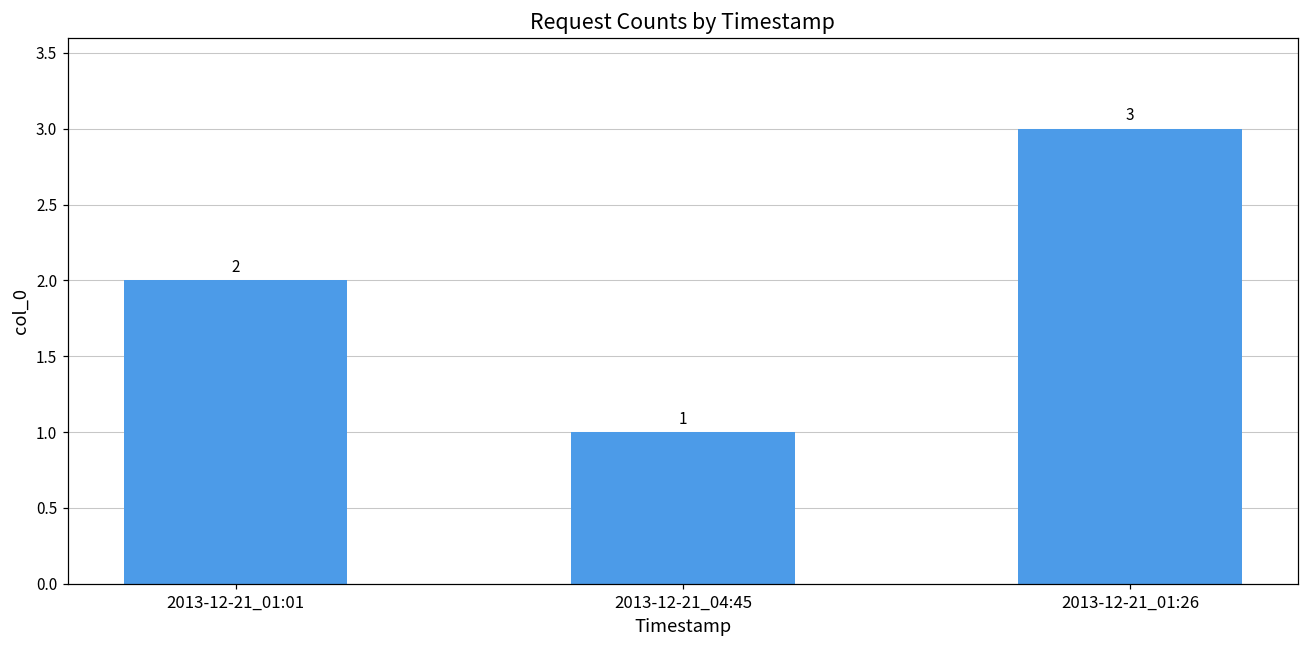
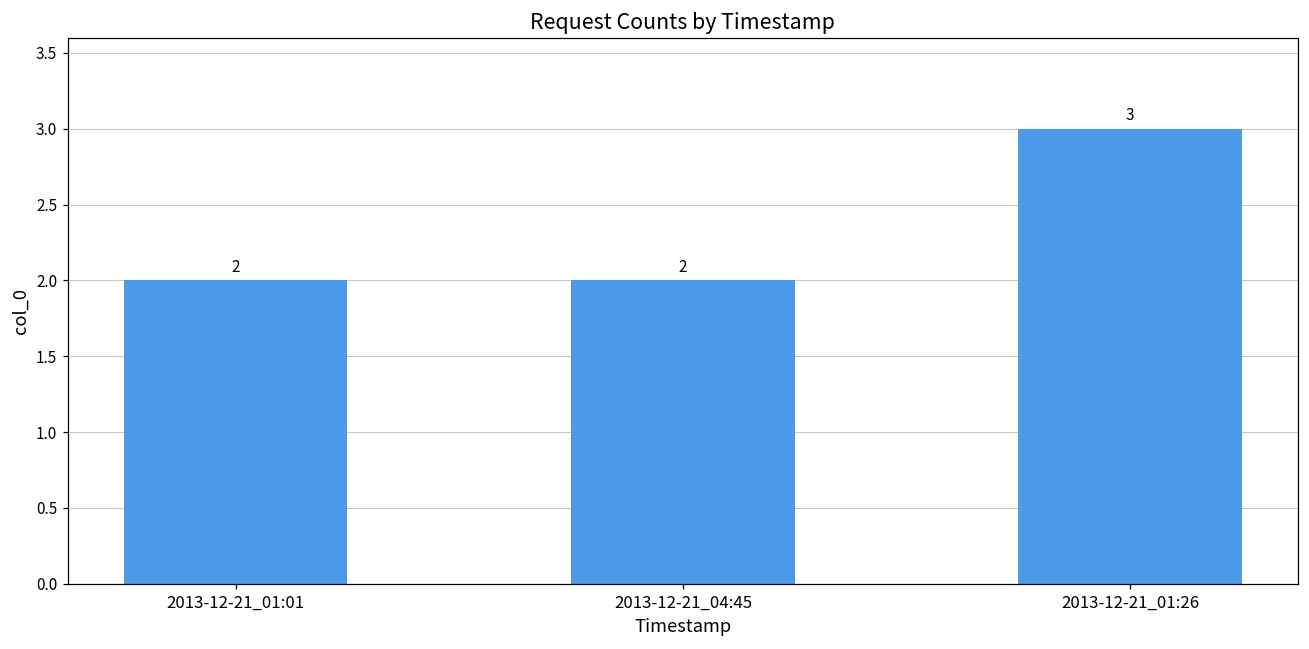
2013-12-21_04:45: 1 -> 2
